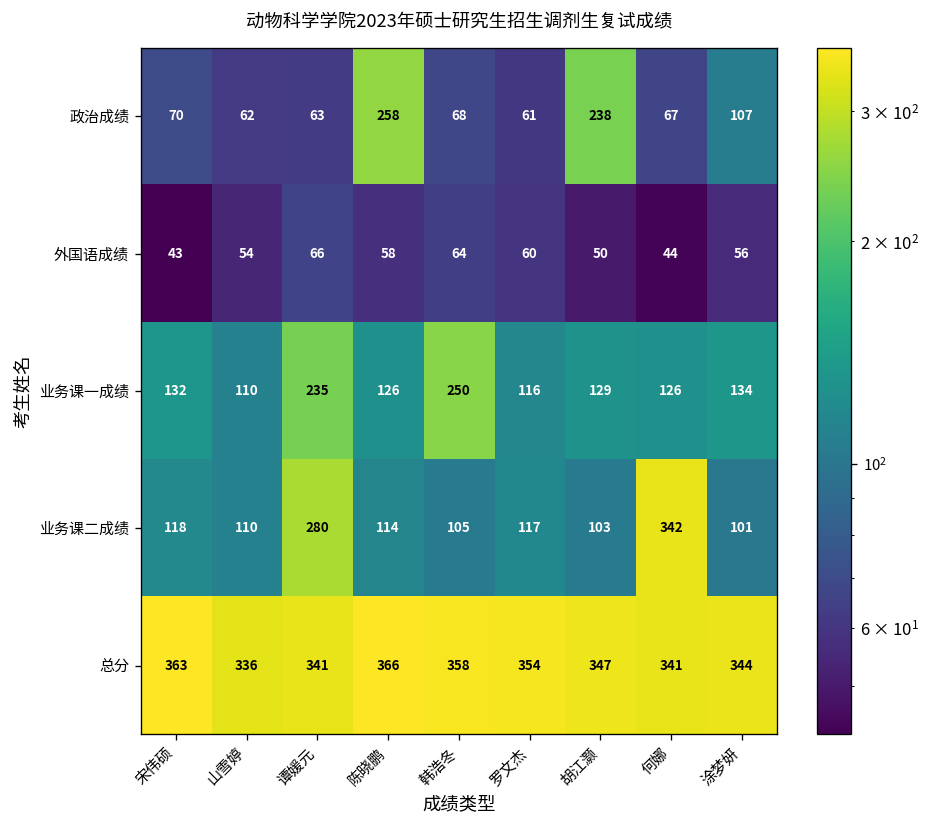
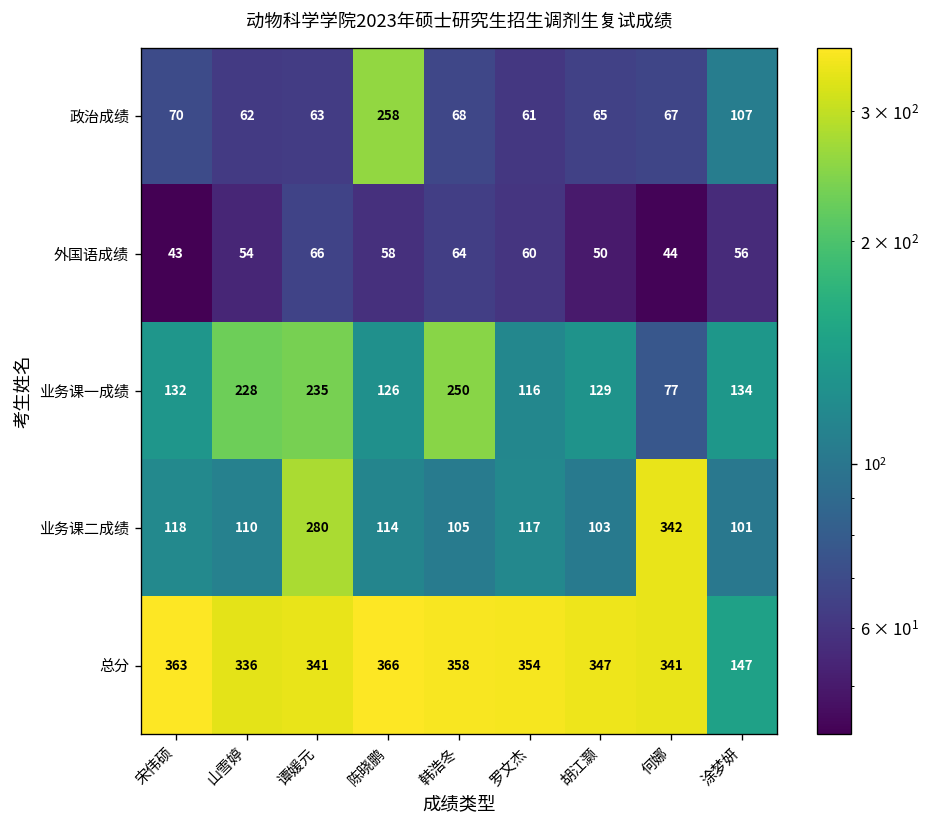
政治成绩, 胡江灏: 238 -> 65
业务课一成绩, 山雪婷: 110 -> 228
业务课一成绩, 何娜: 126 -> 77
总分, 涂梦妍: 344 -> 147
